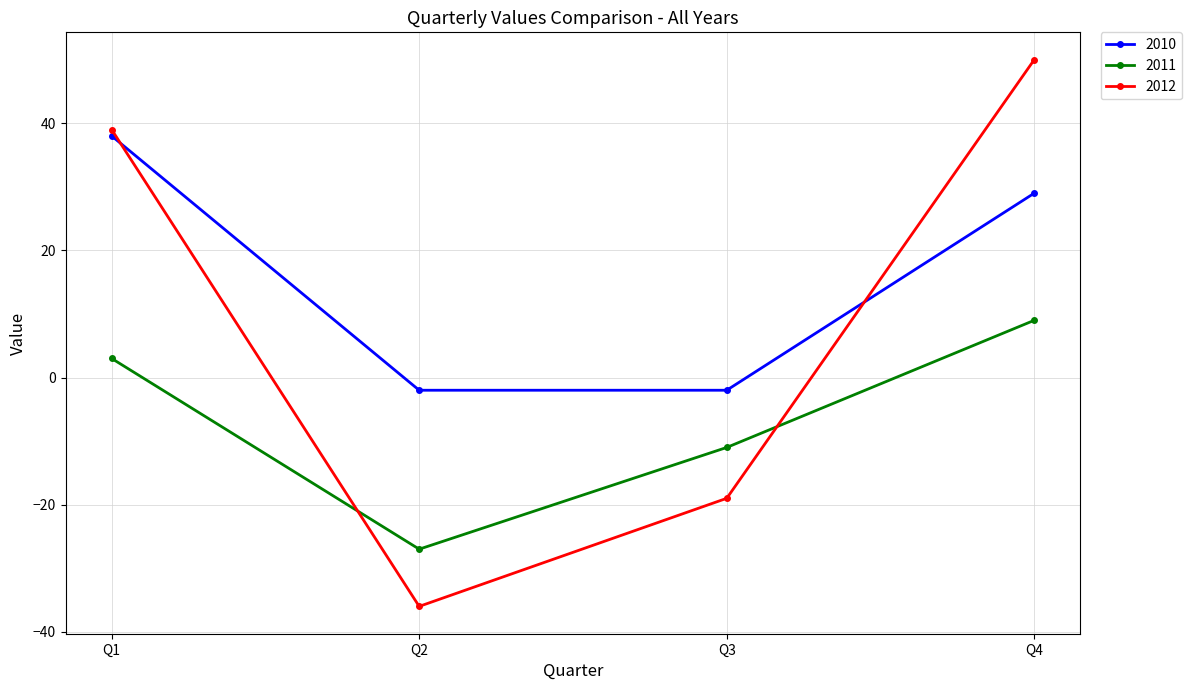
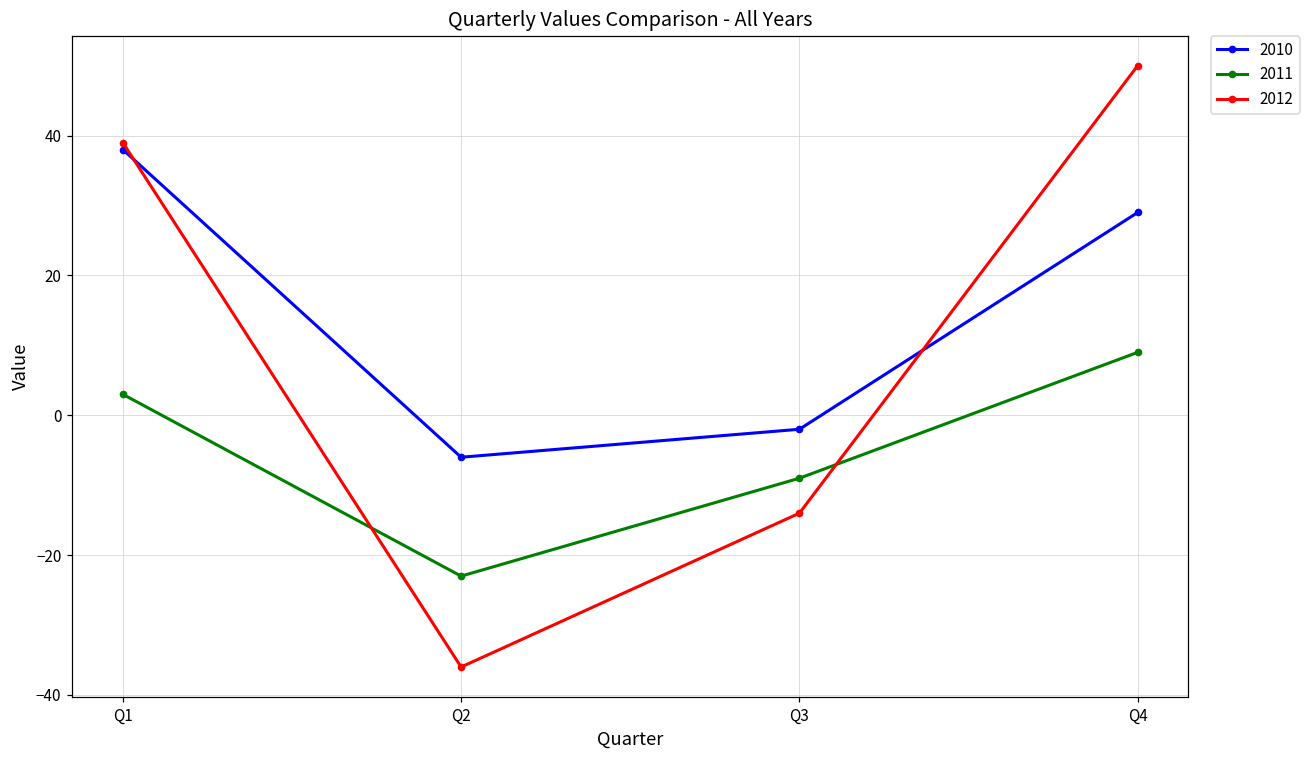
2010, Q2: -2 -> -6
2011, Q2: -27 -> -23
2011, Q3: -11 -> -9
2012, Q3: -19 -> -14
